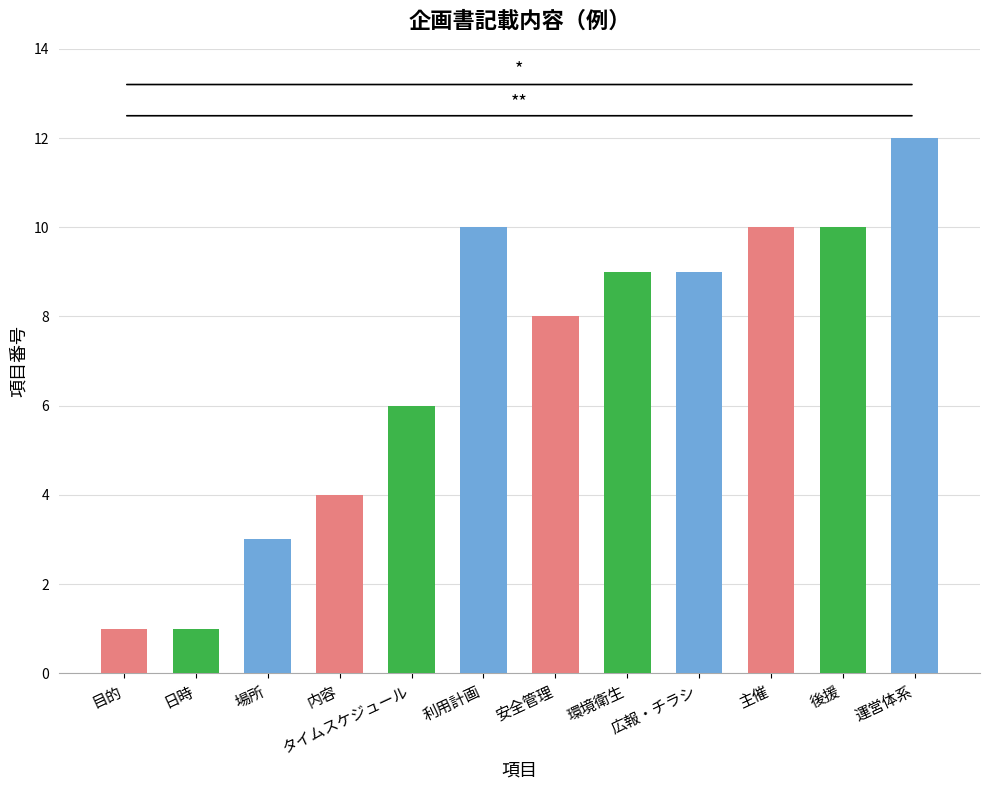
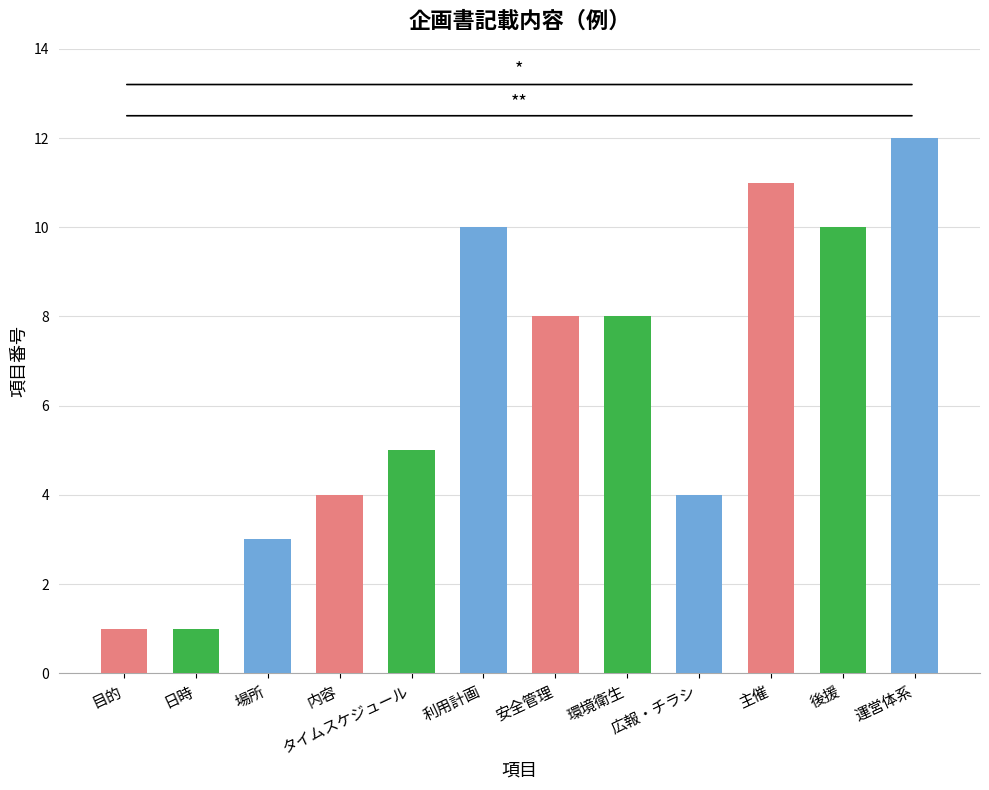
タイムスケジュール: 6 -> 5
環境衛生: 9 -> 8
広報・チラシ: 9 -> 4
主催: 10 -> 11
